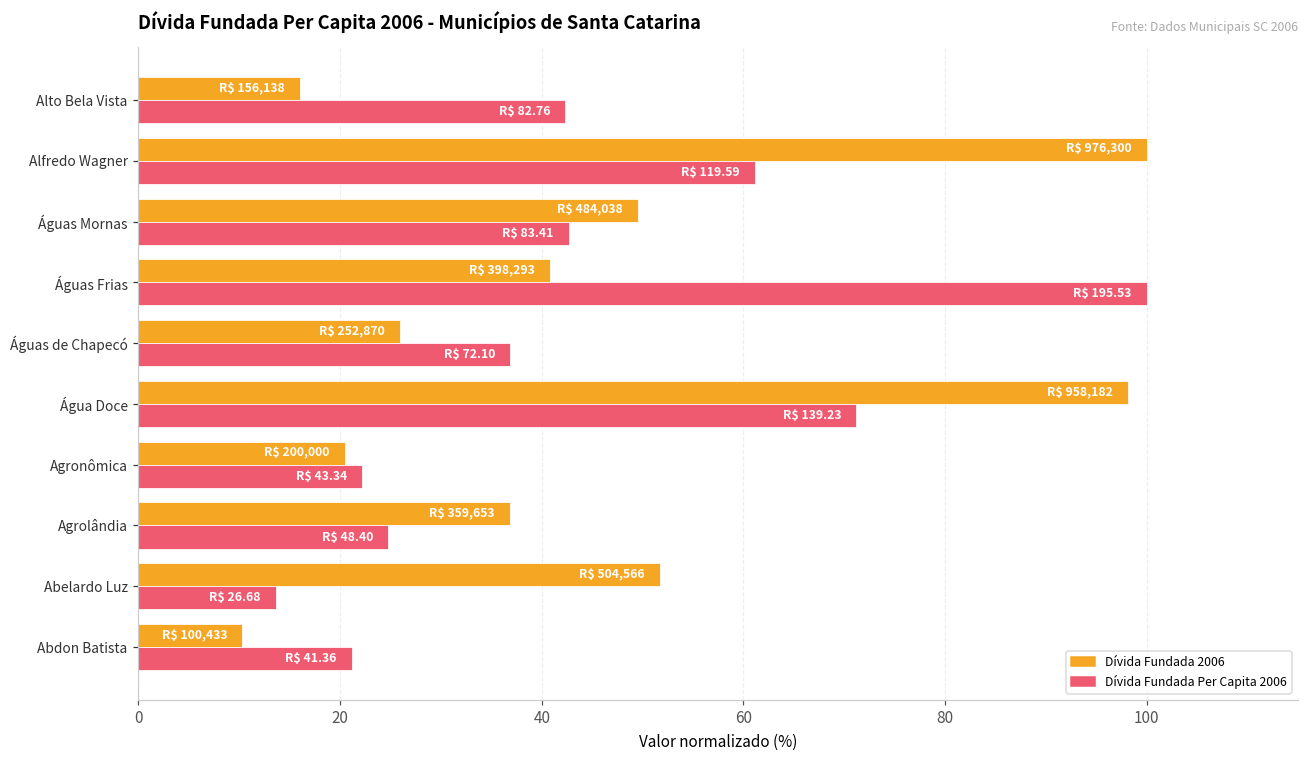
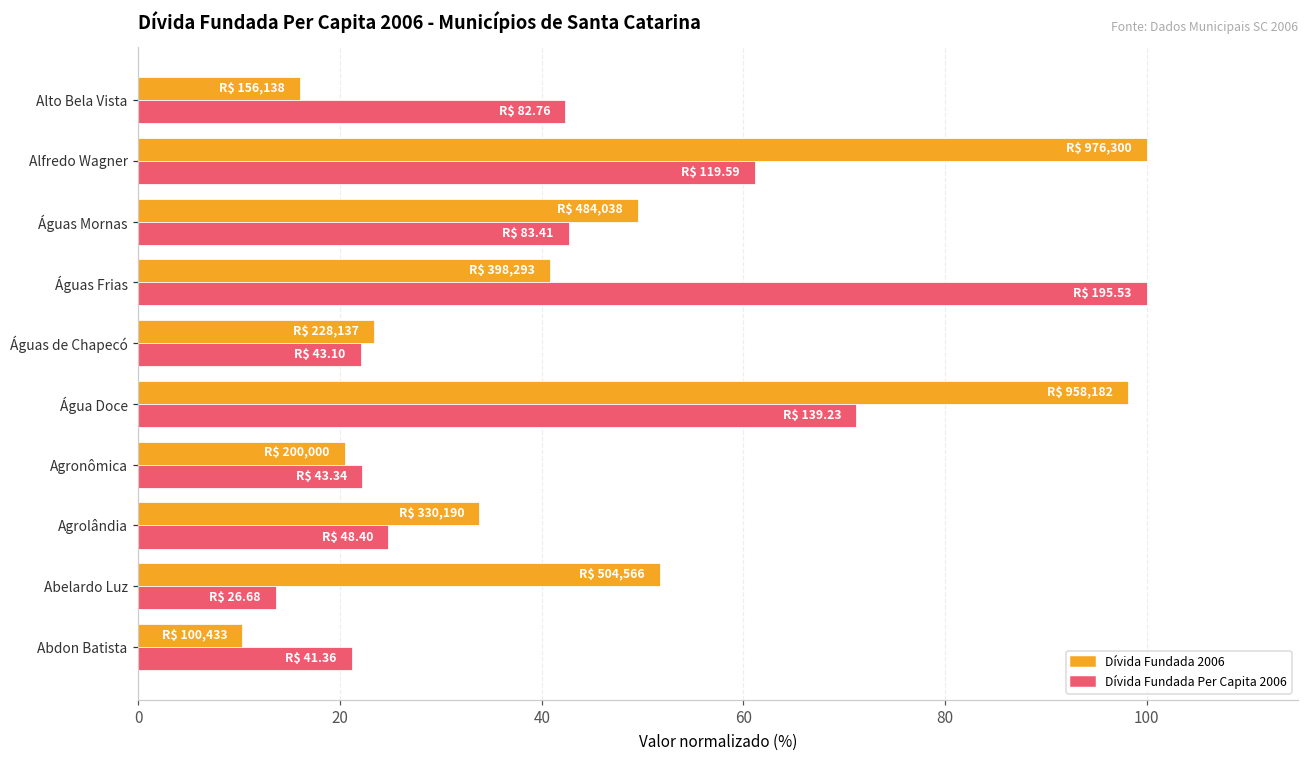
Dívida Fundada 2006, Águas de Chapecó: 252,870 -> 228,137
Dívida Fundada Per Capita 2006, Águas de Chapecó: 72.10 -> 43.10
Dívida Fundada 2006, Agrolândia: 359,653 -> 330,190
